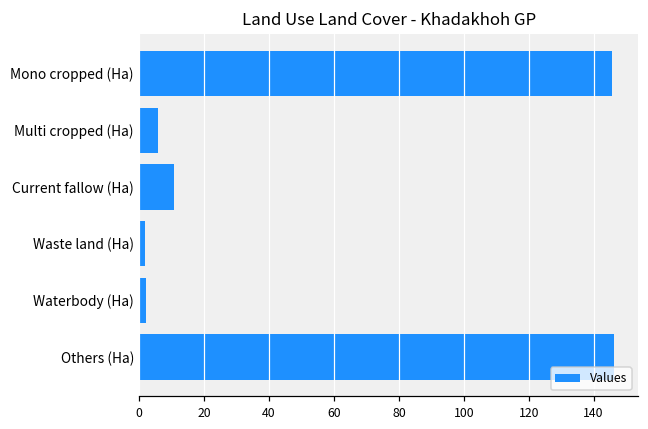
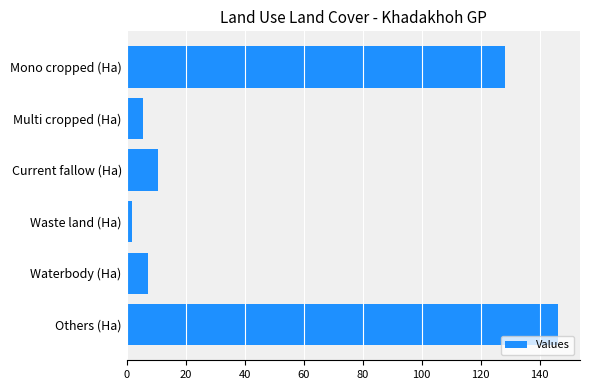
Mono cropped (Ha): 146 -> 128
Waterbody (Ha): 2 -> 7
